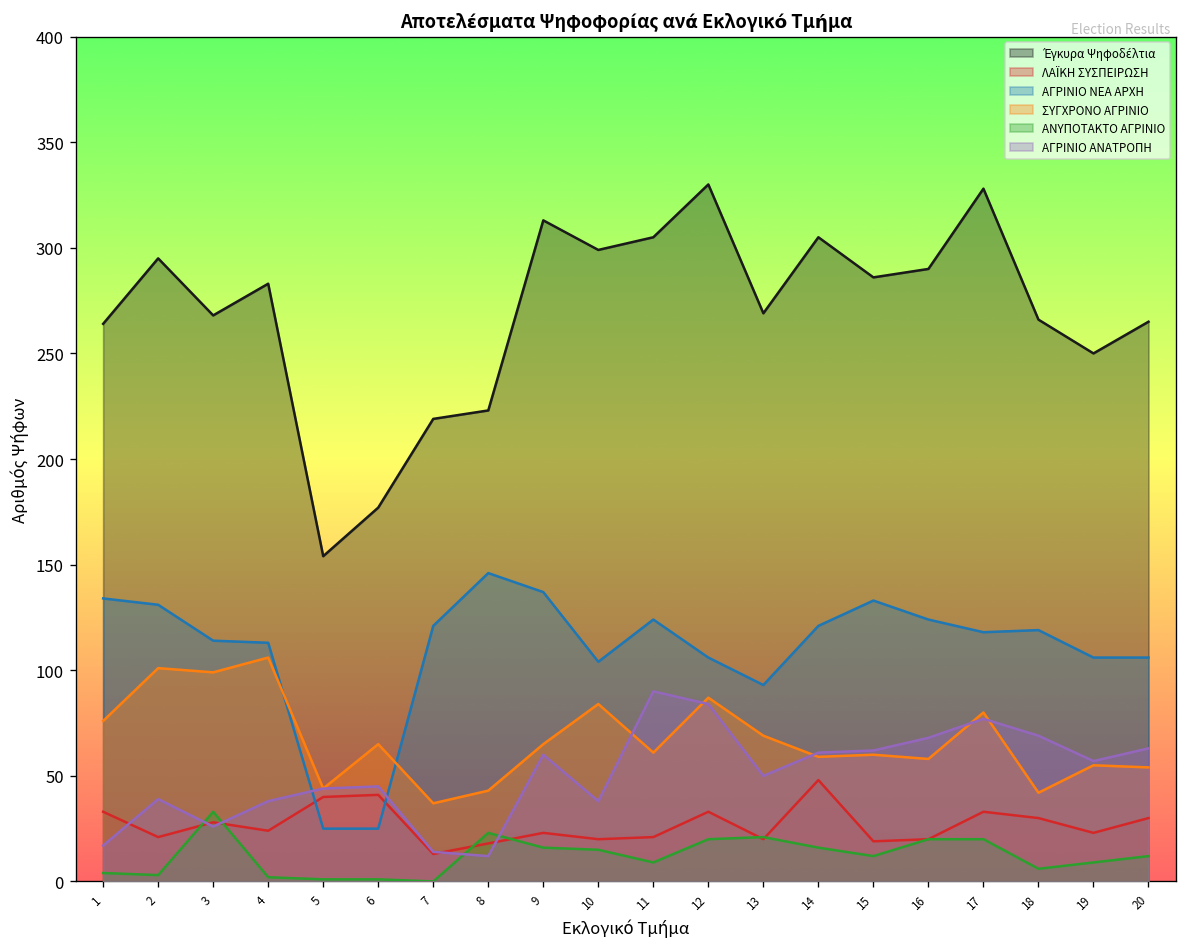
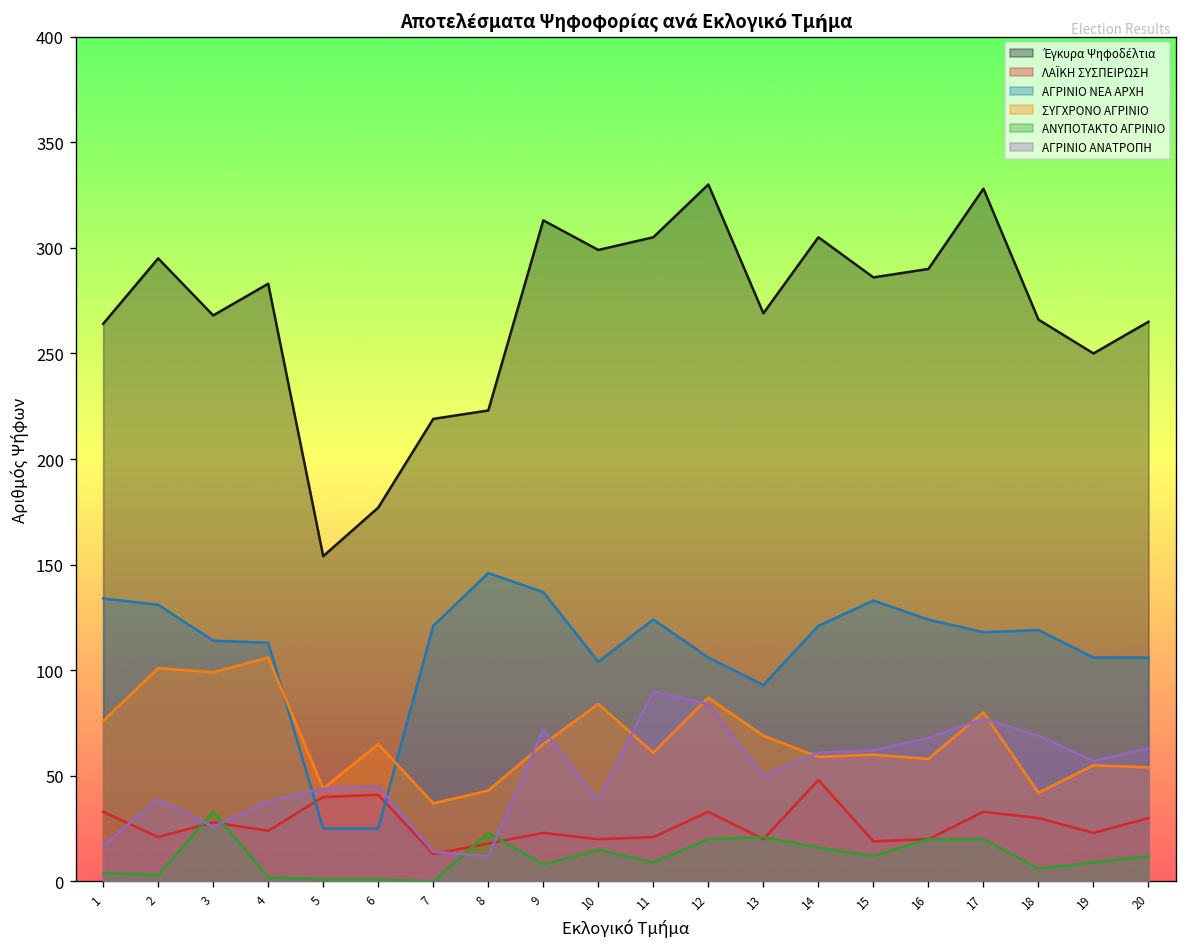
ΑΝΥΠΟΤΑΚΤΟ ΑΓΡΙΝΙΟ, 9: 16 -> 8
ΑΓΡΙΝΙΟ ΑΝΑΤΡΟΠΗ, 9: 60 -> 72
